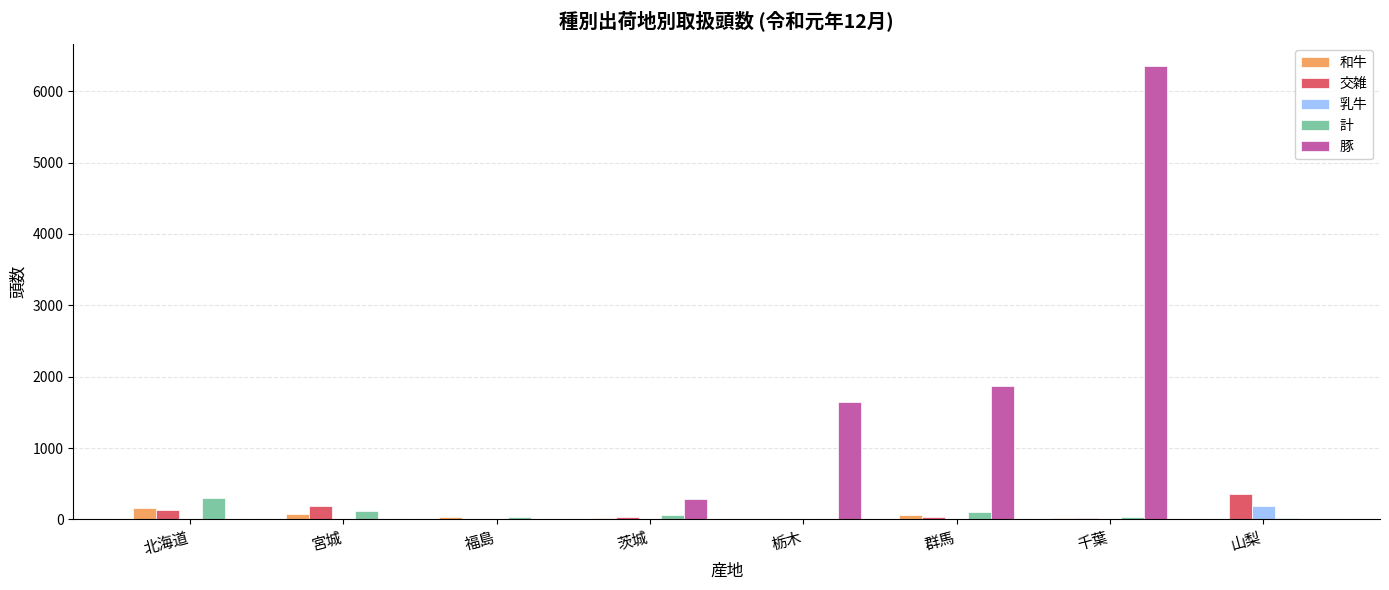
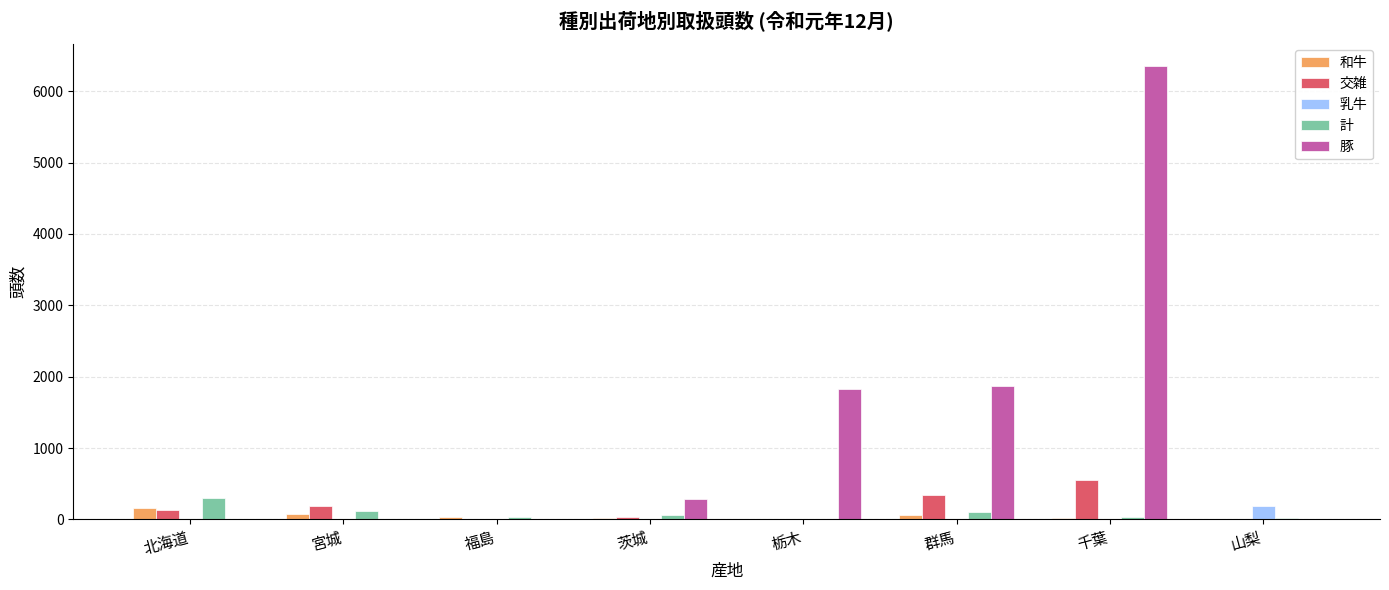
豚, 栃木: 1600 -> 1800
交雑, 群馬: 0 -> 300
交雑, 千葉: 0 -> 600
交雑, 山梨: 400 -> 0
